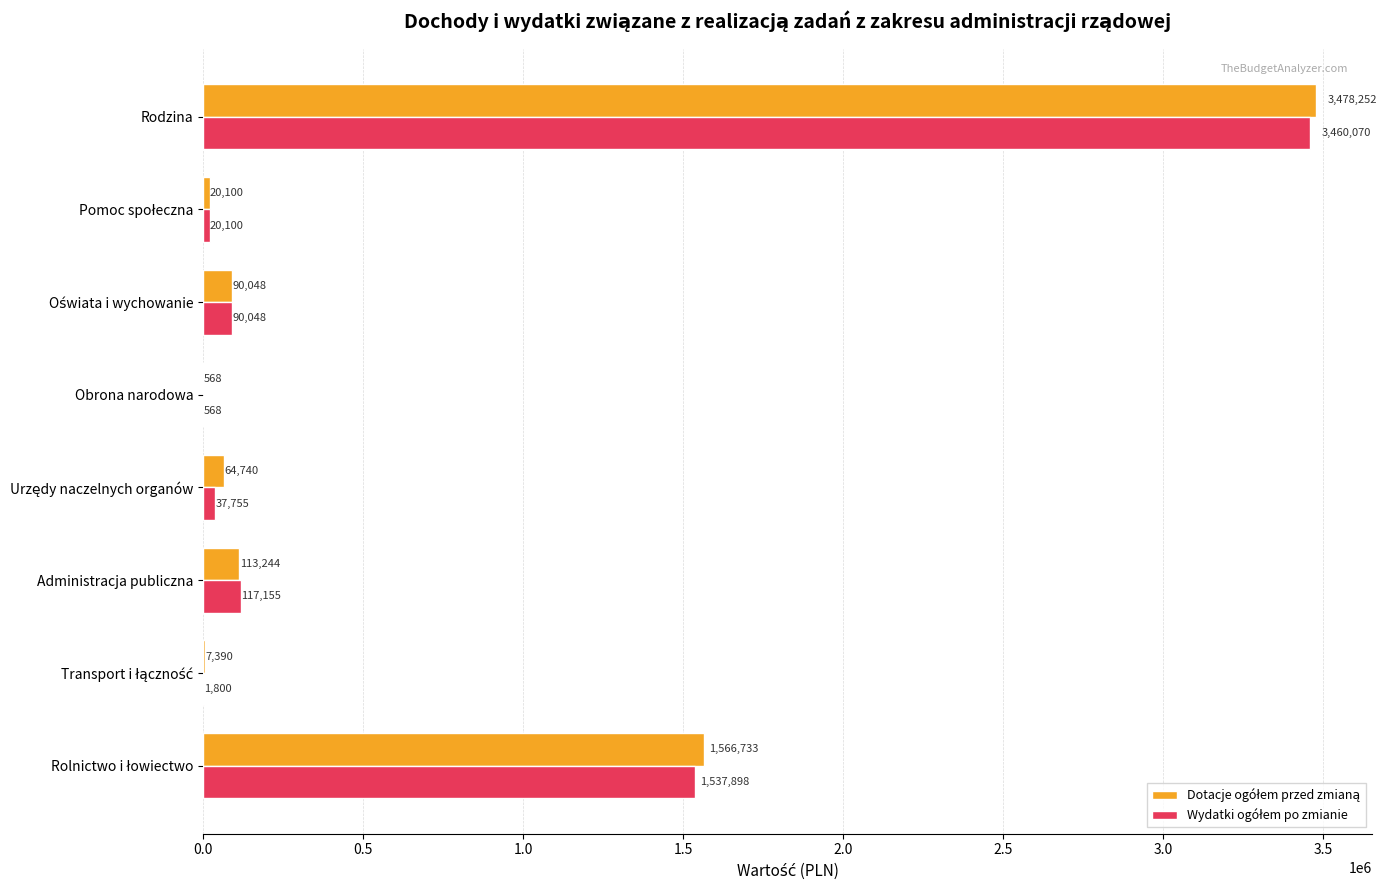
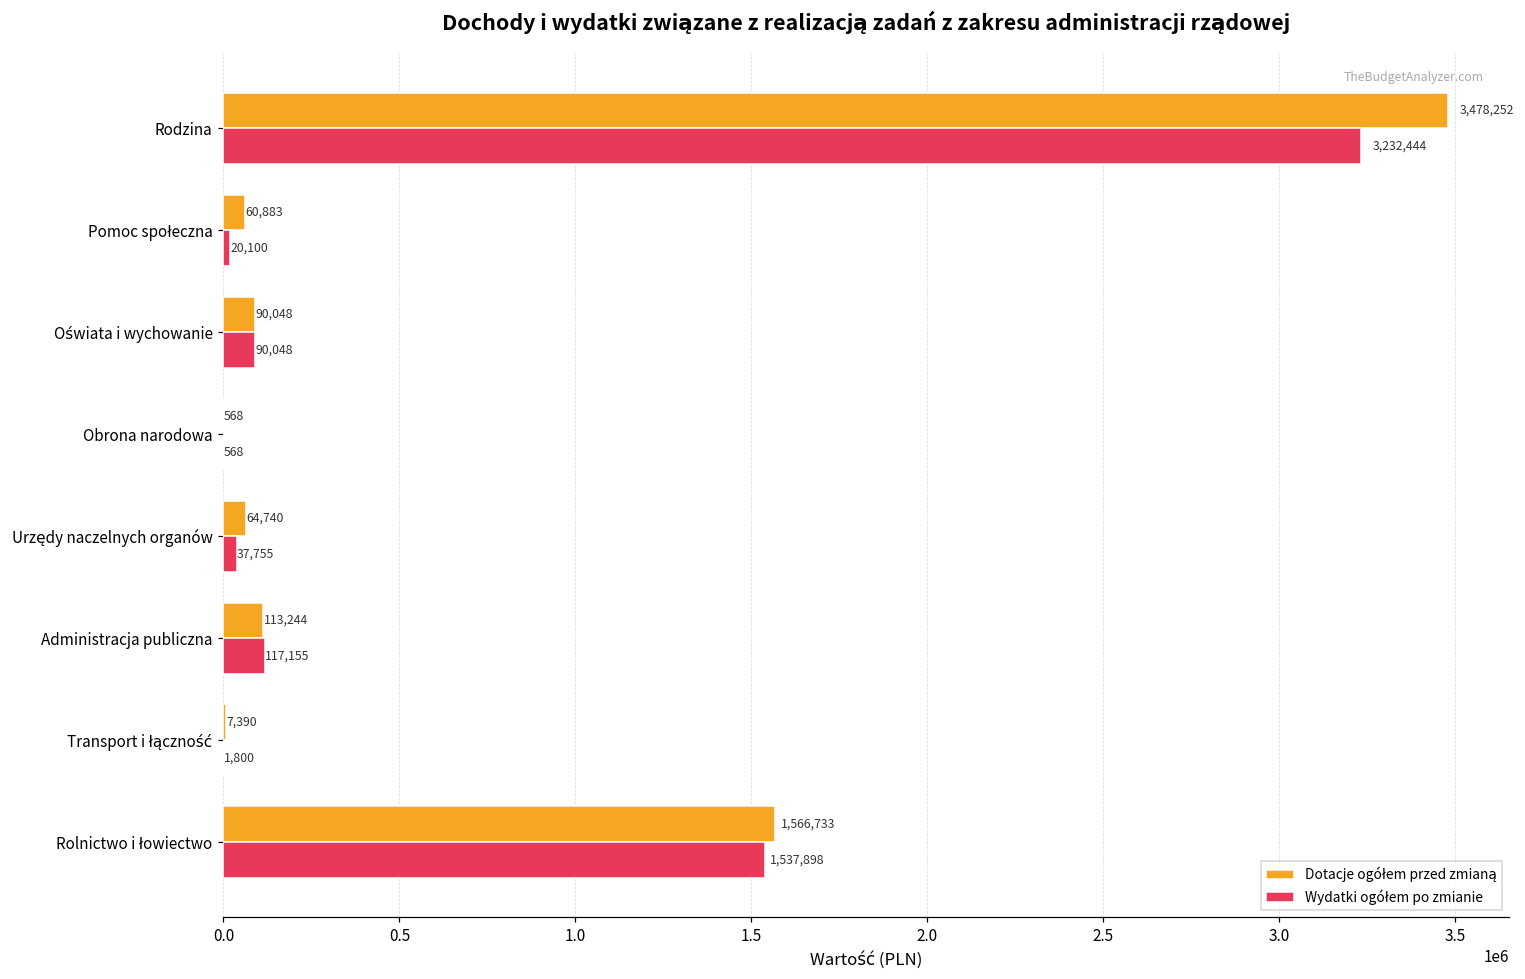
Wydatki ogółem po zmianie, Rodzina: 3,460,070 -> 3,232,444
Dotacje ogółem przed zmianą, Pomoc społeczna: 20,100 -> 60,883
